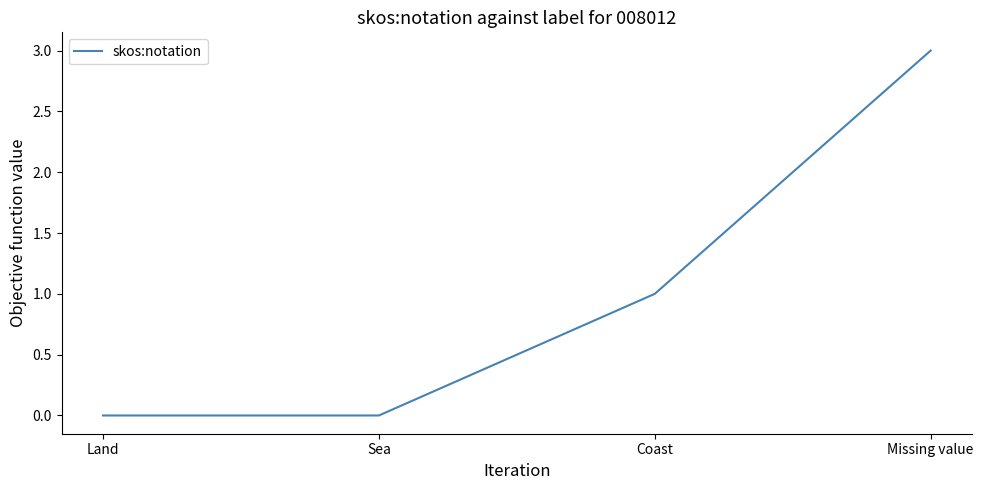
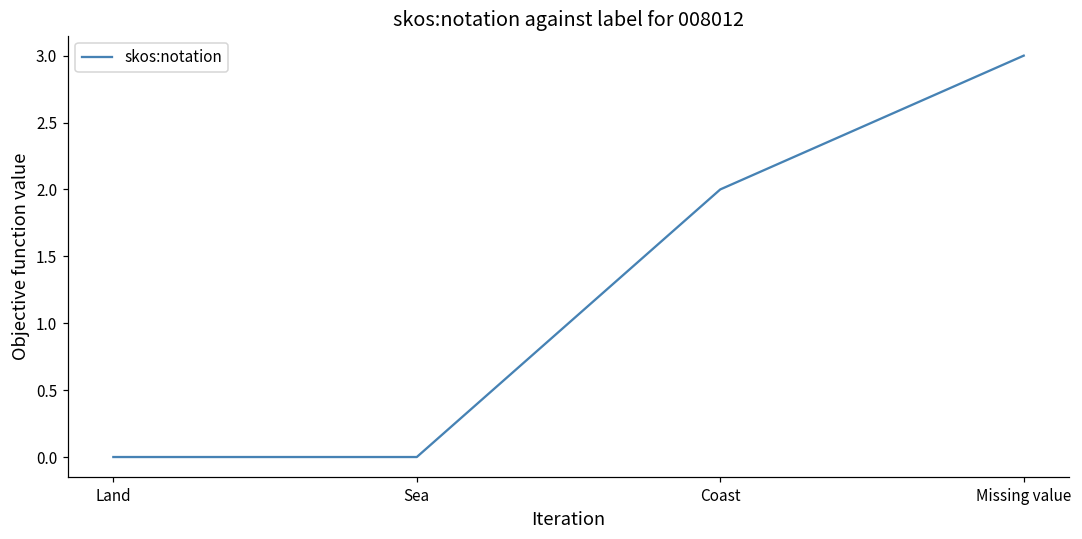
Coast: 1 -> 2
